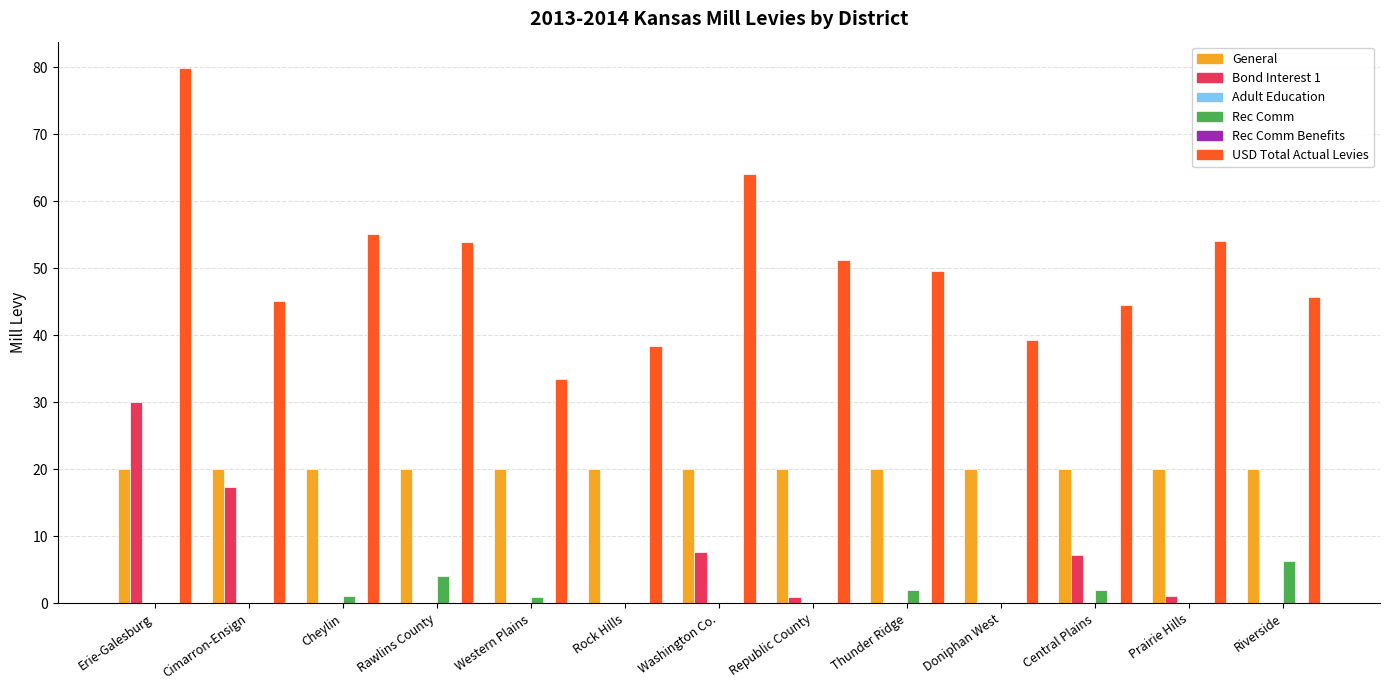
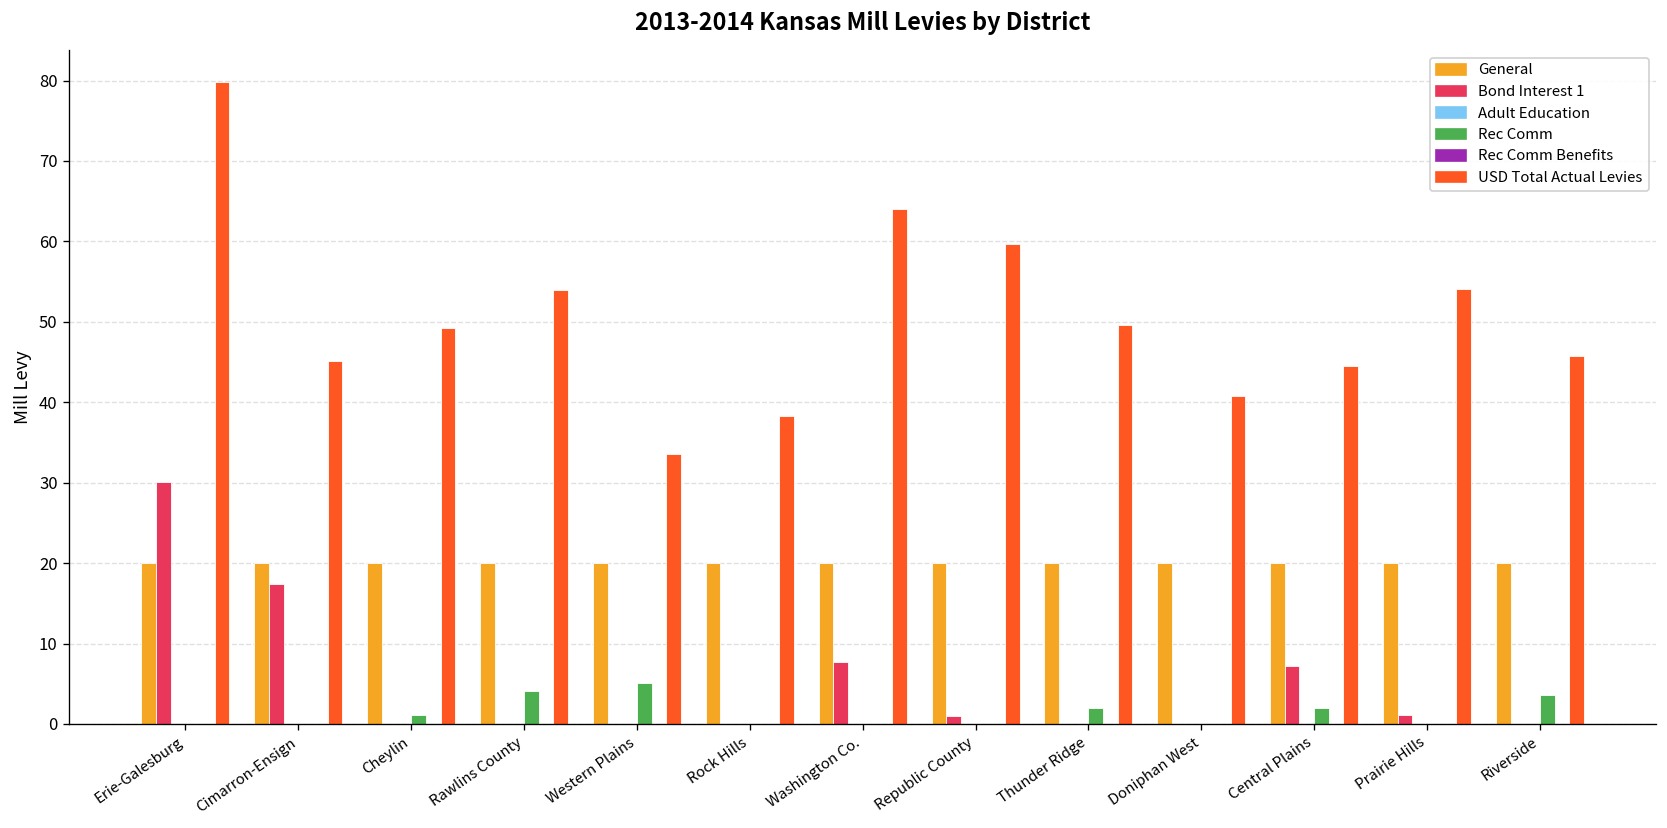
USD Total Actual Levies, Cheylin: 55 -> 49
Rec Comm, Western Plains: 1 -> 5
USD Total Actual Levies, Republic County: 51 -> 60
USD Total Actual Levies, Doniphan West: 39 -> 41
Rec Comm, Riverside: 6 -> 4
